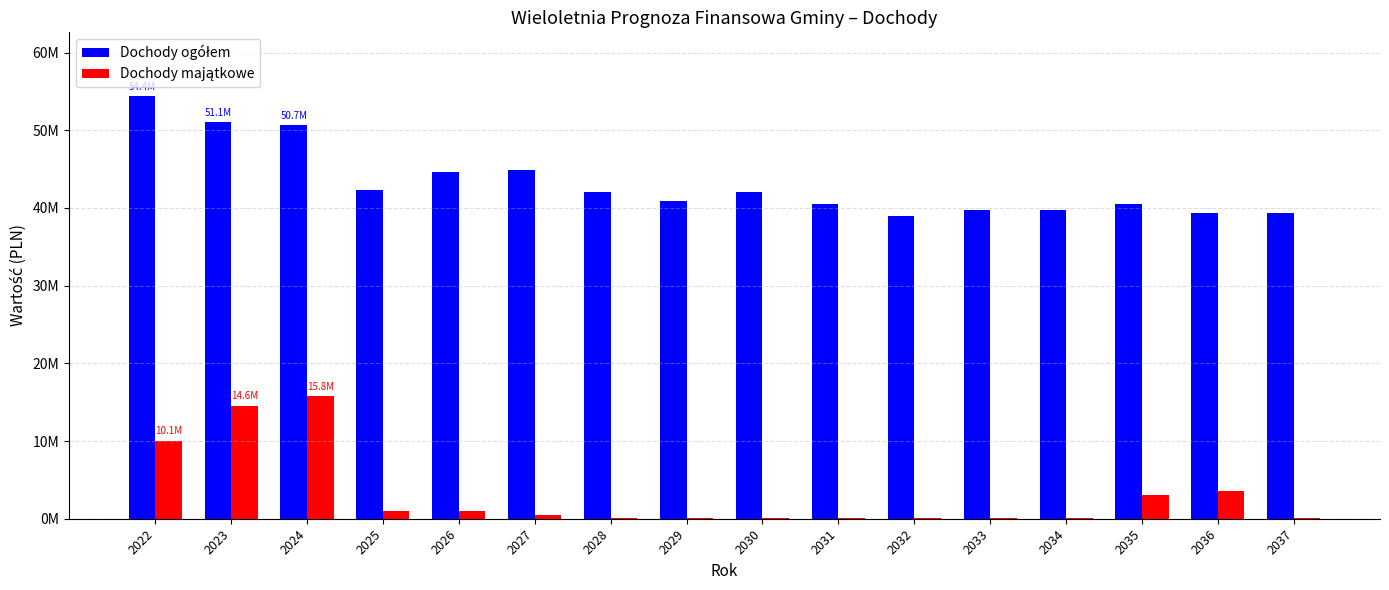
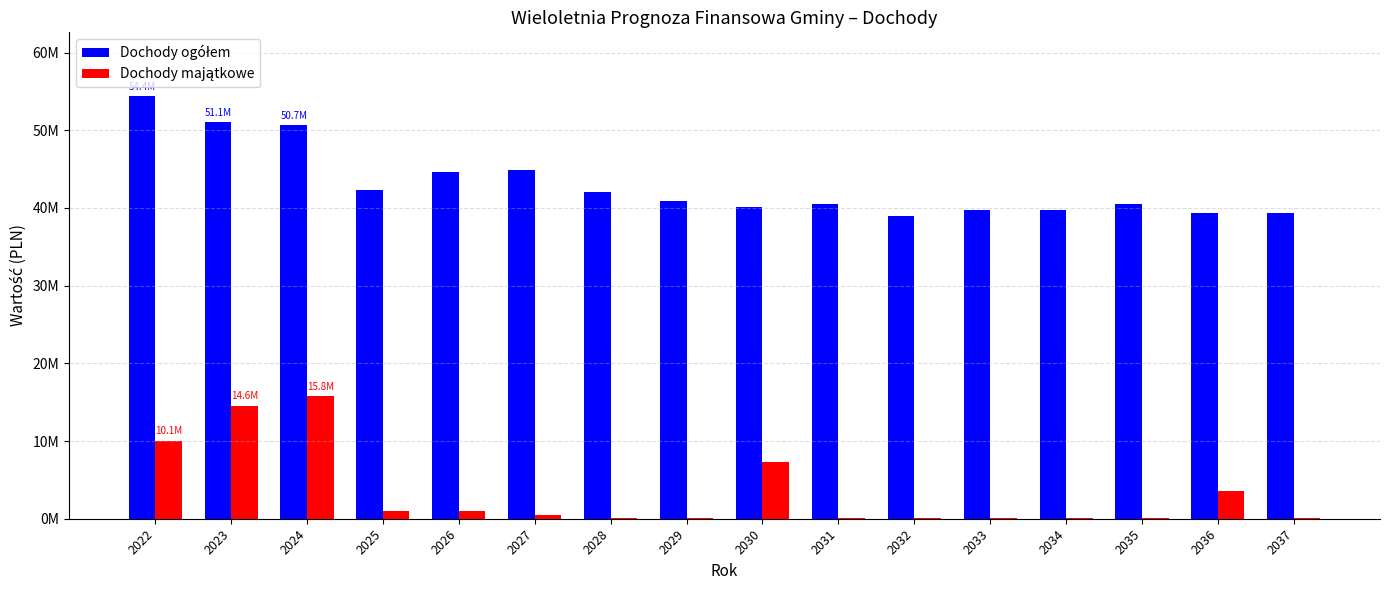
Dochody ogółem, 2030: 42000000 -> 40000000
Dochody majątkowe, 2030: 0 -> 7000000
Dochody majątkowe, 2035: 3000000 -> 0
